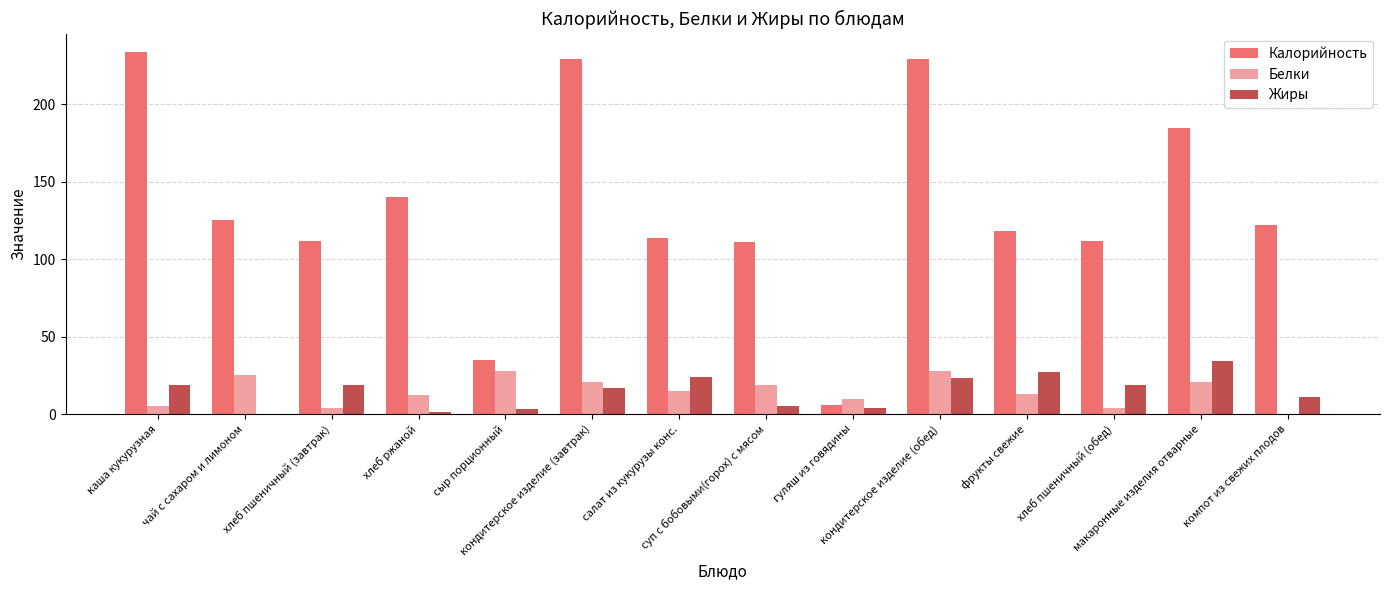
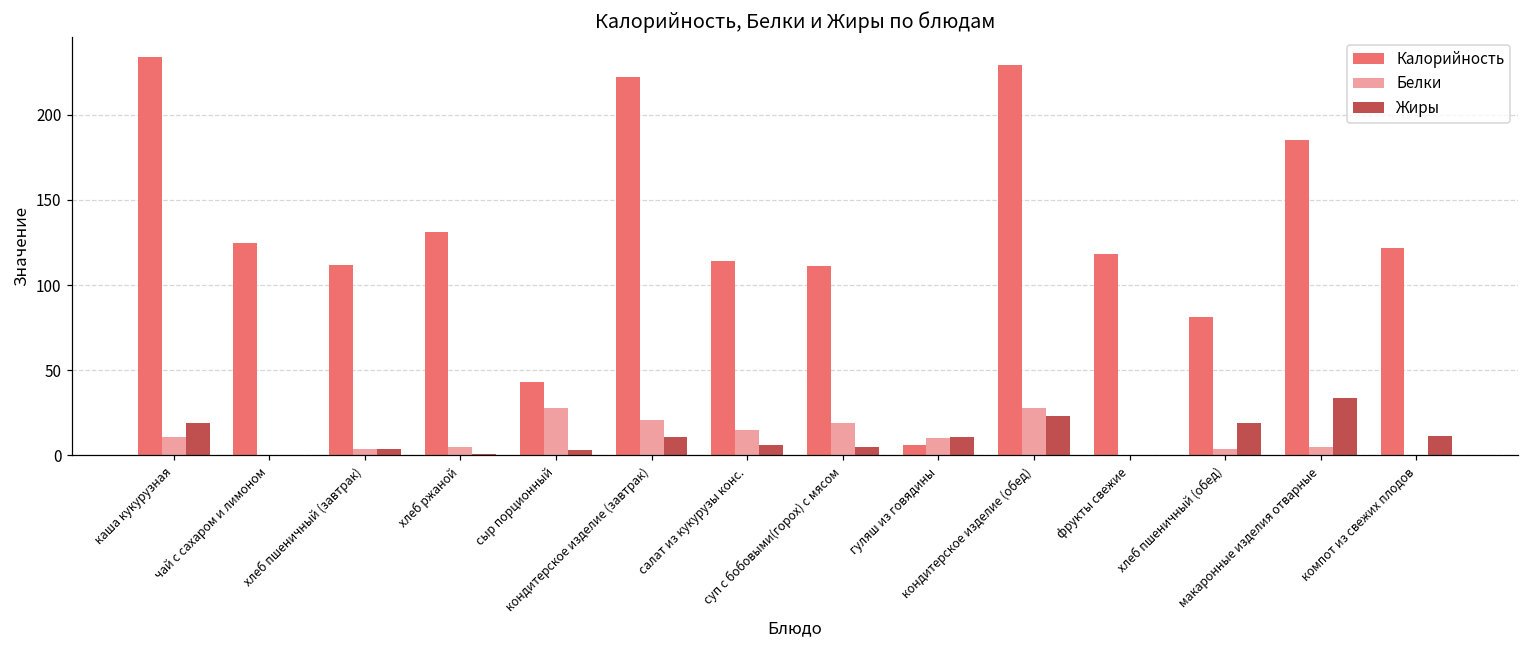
Белки, каша кукурузная: 5 -> 11
Белки, чай с сахаром и лимоном: 25 -> 0
Жиры, хлеб пшеничный (завтрак): 19 -> 4
Калорийность, хлеб ржаной: 140 -> 131
Белки, хлеб ржаной: 12 -> 5
Калорийность, сыр порционный: 35 -> 43
Калорийность, кондитерское изделие (завтрак): 229 -> 222
Жиры, кондитерское изделие (завтрак): 17 -> 11
Жиры, салат из кукурузы конс.: 24 -> 6
Жиры, гуляш из говядины: 4 -> 11
Белки, фрукты свежие: 13 -> 0
Жиры, фрукты свежие: 27 -> 0
Калорийность, хлеб пшеничный (обед): 112 -> 81
Белки, макаронные изделия отварные: 21 -> 5
